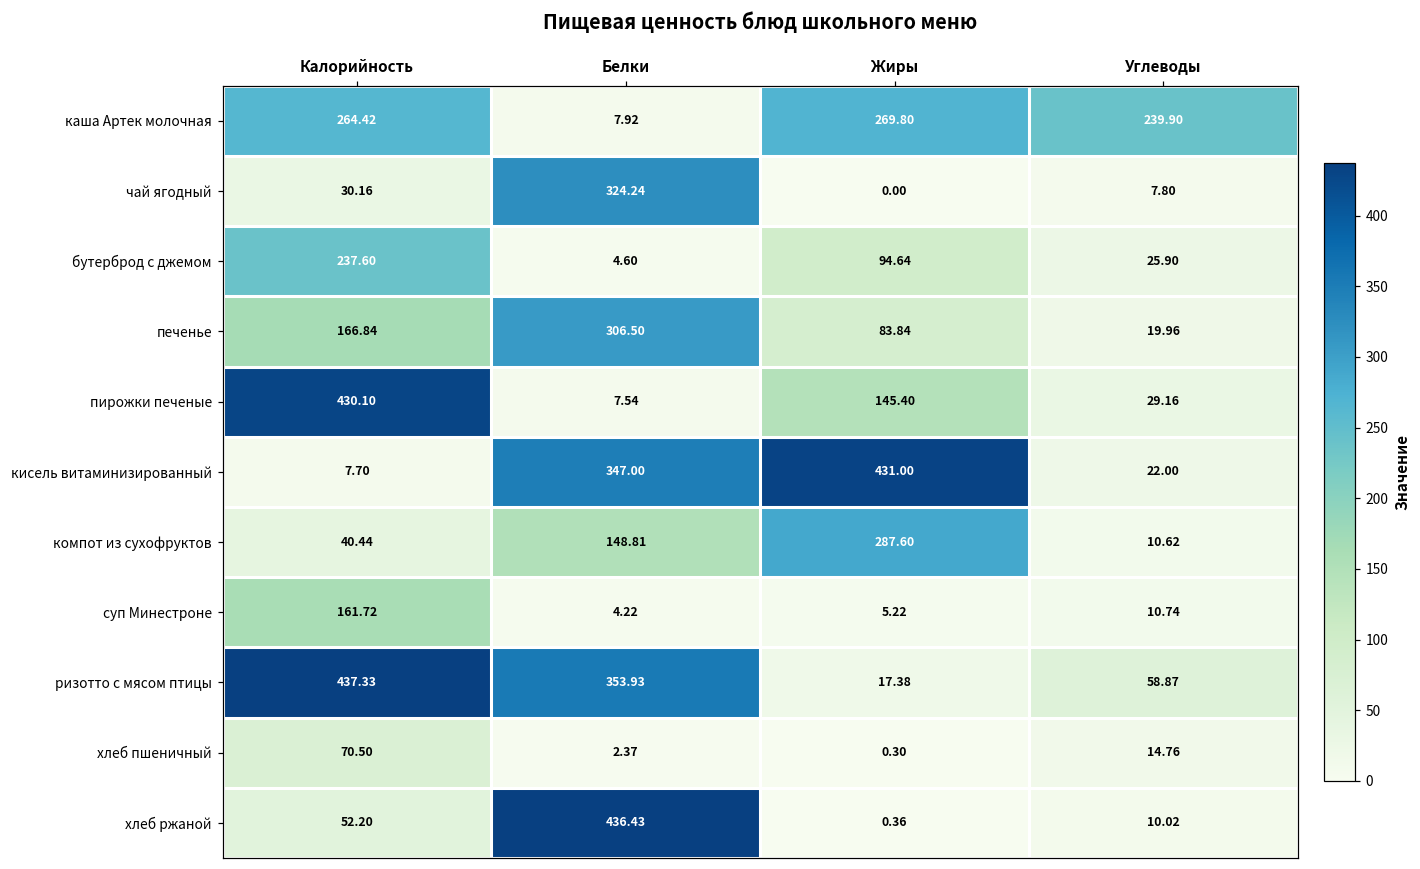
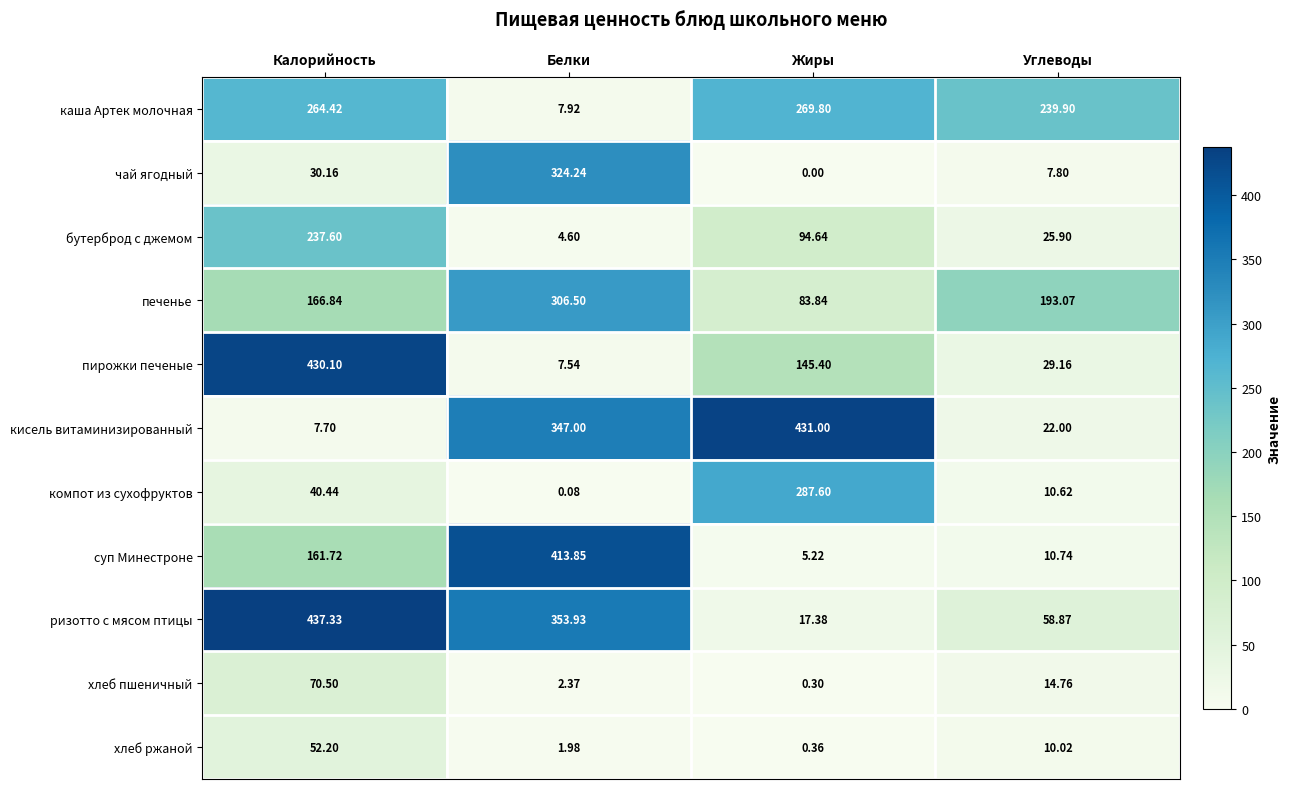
печенье, Углеводы: 19.96 -> 193.07
компот из сухофруктов, Белки: 148.81 -> 0.08
суп Минестроне, Белки: 4.22 -> 413.85
хлеб ржаной, Белки: 436.43 -> 1.98
